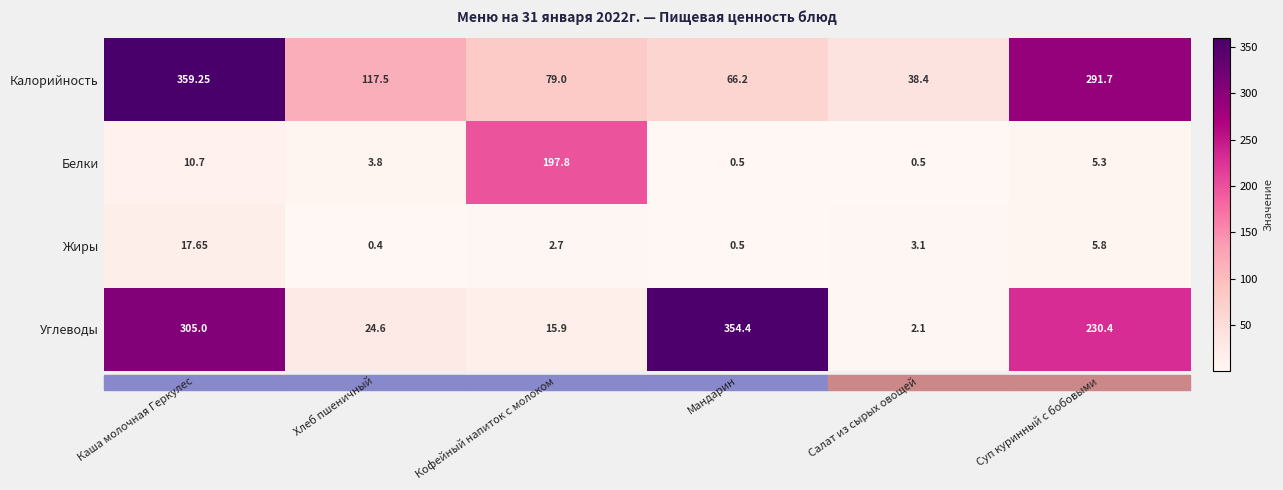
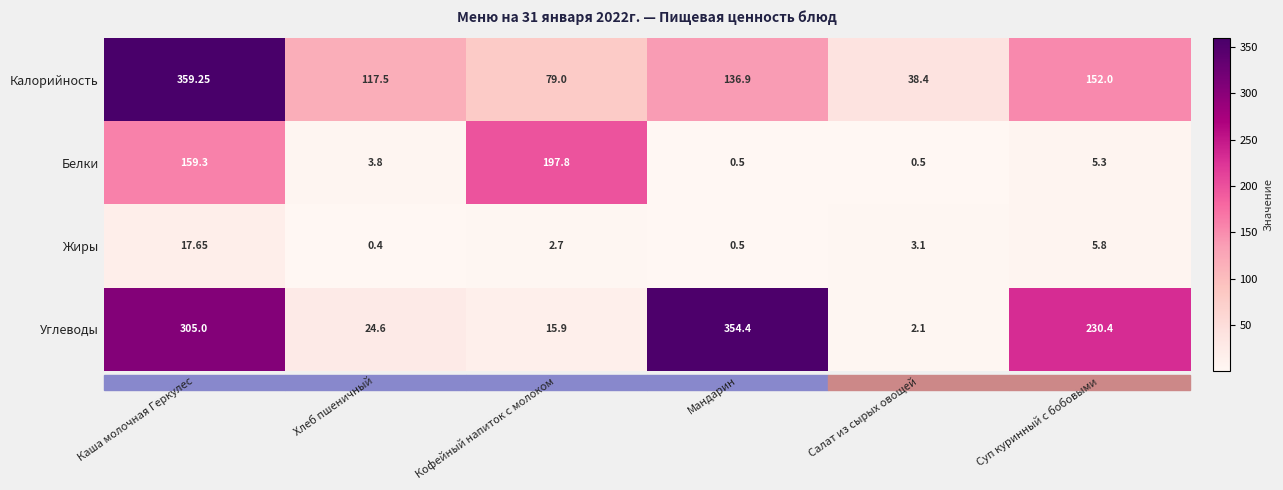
Калорийность, Мандарин: 66.2 -> 136.9
Калорийность, Суп куринный с бобовыми: 291.7 -> 152.0
Белки, Каша молочная Геркулес: 10.7 -> 159.3
